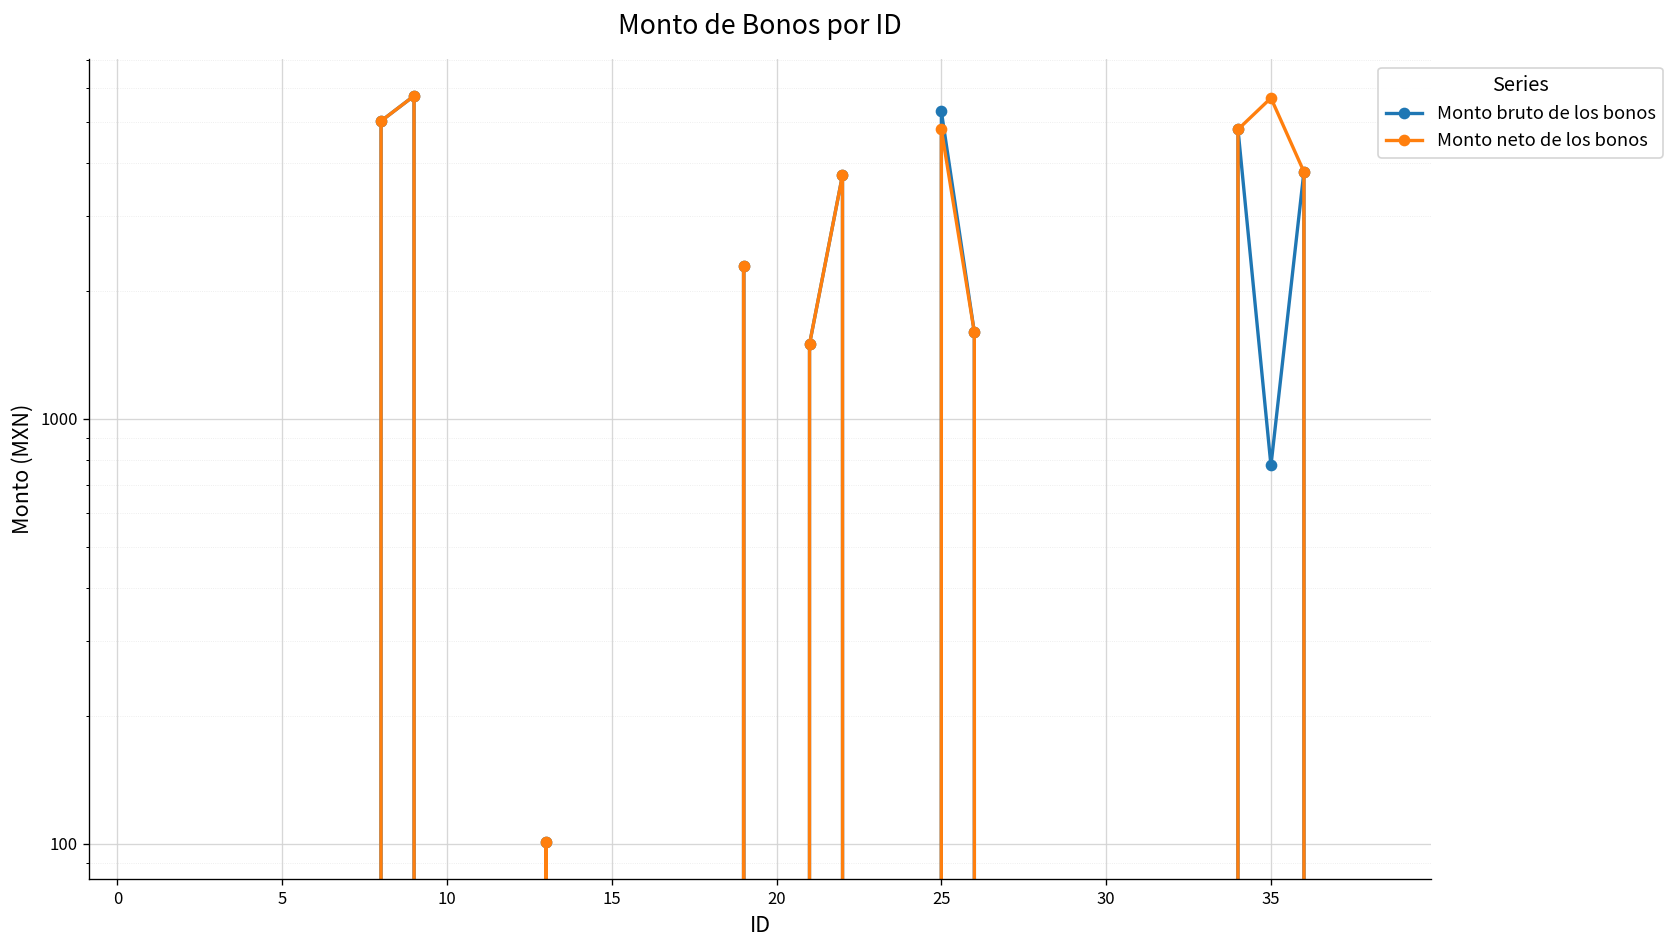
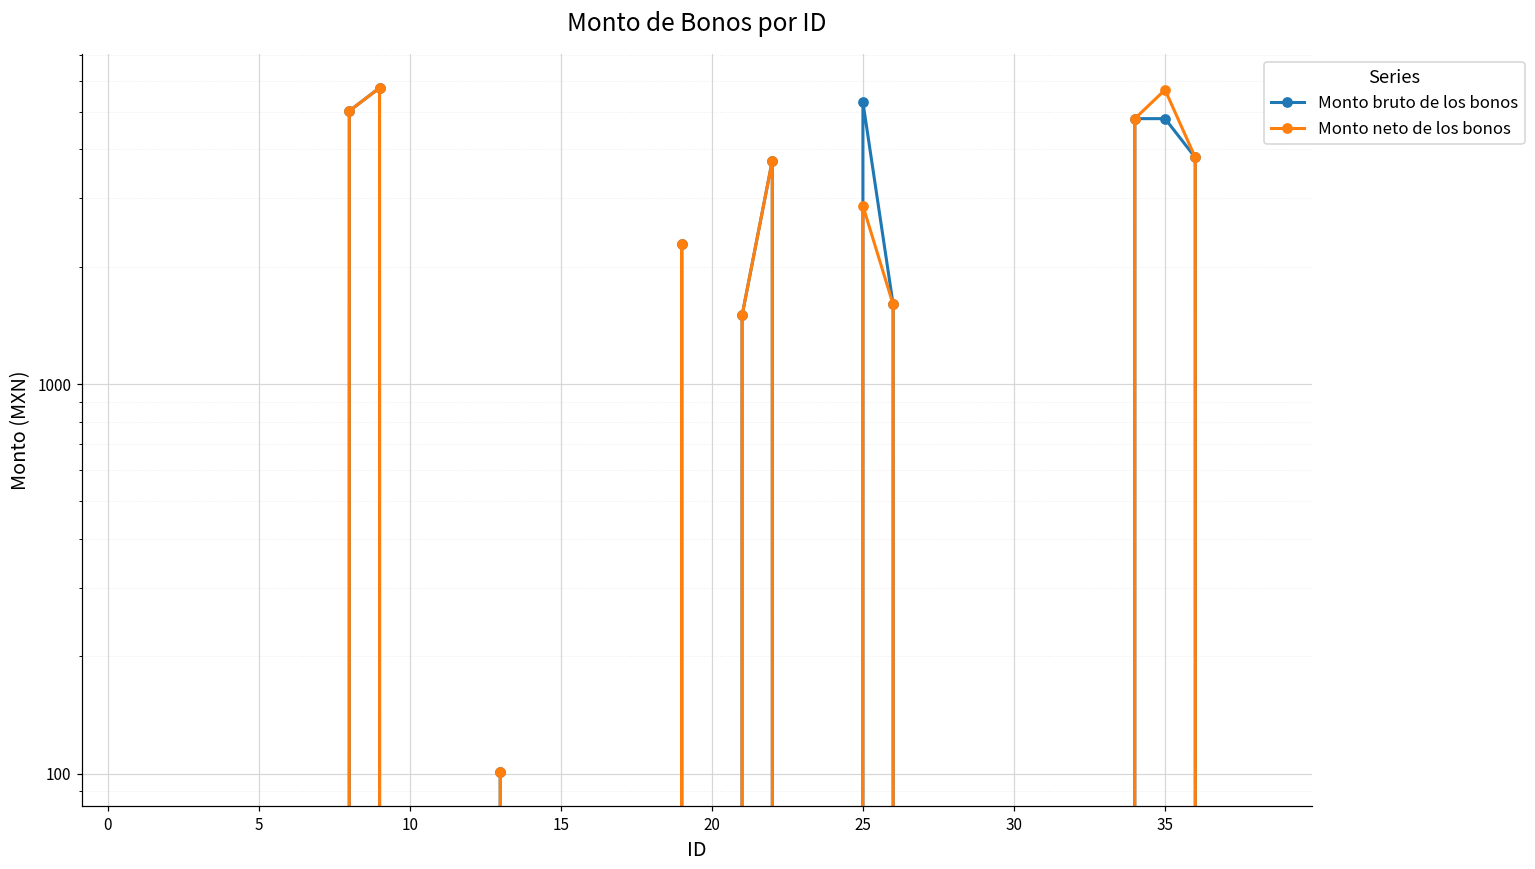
Monto neto de los bonos, 25: 4800 -> 2900
Monto bruto de los bonos, 35: 780 -> 4800
